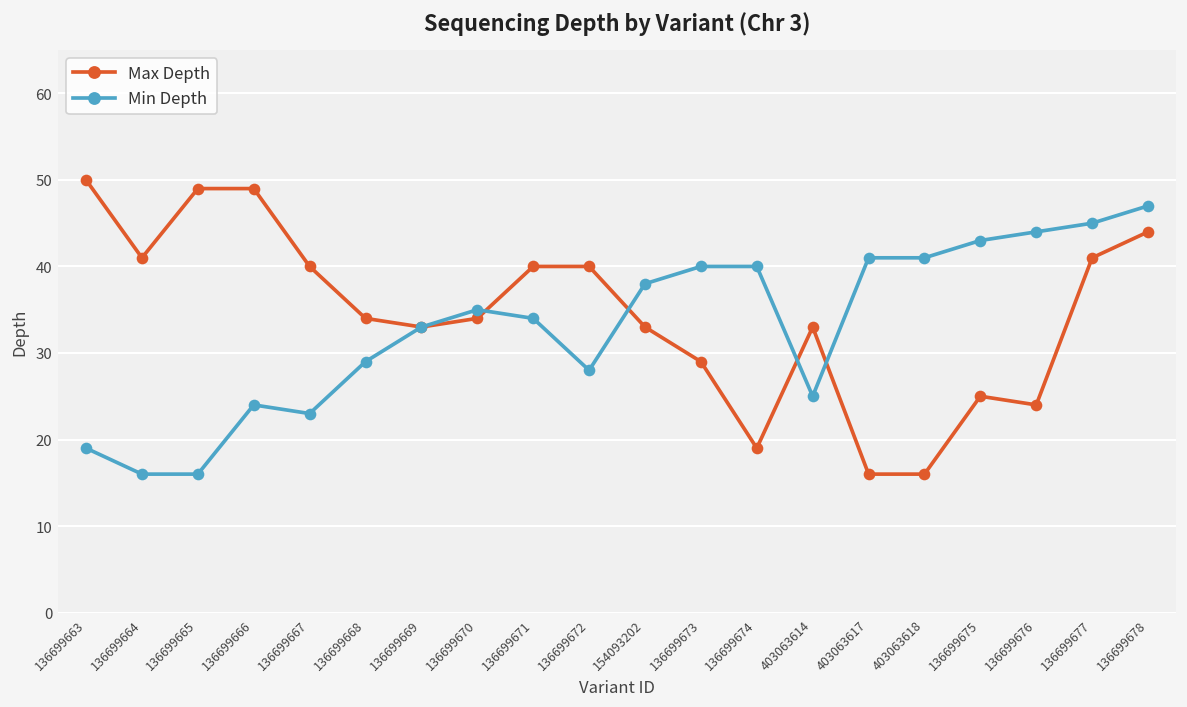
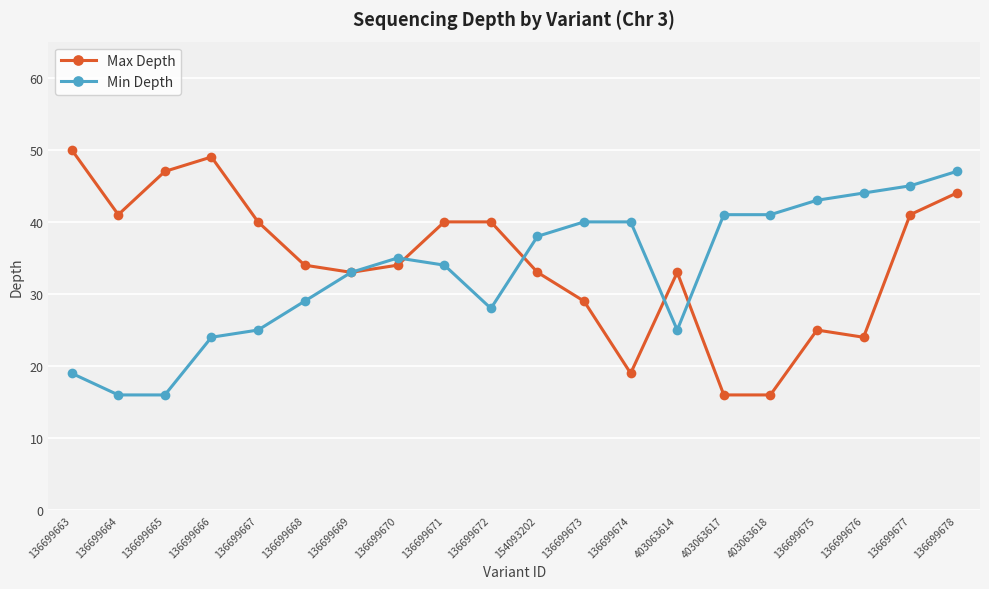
Max Depth, 136699665: 49 -> 47
Min Depth, 136699667: 23 -> 25
